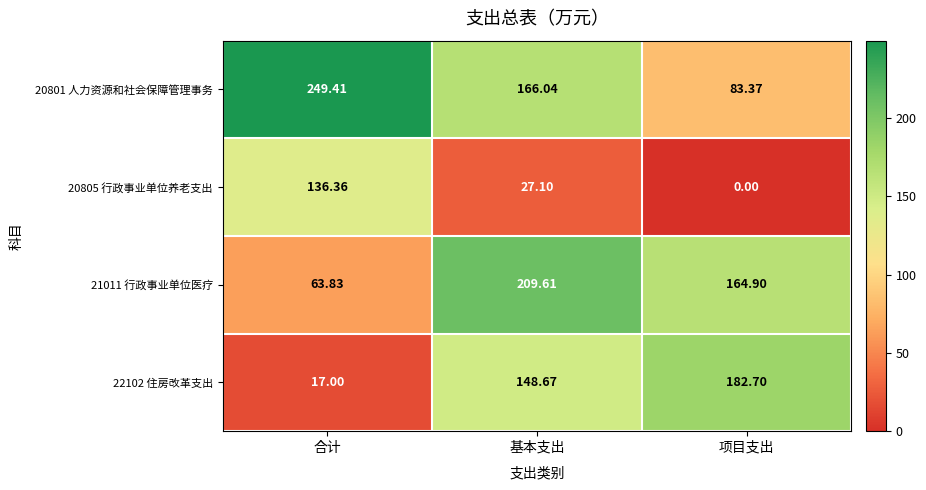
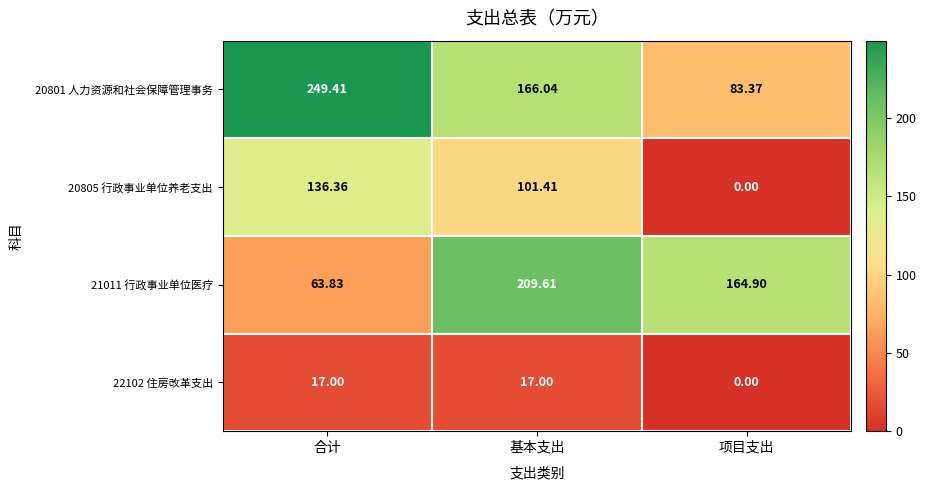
20805 行政事业单位养老支出, 基本支出: 27.10 -> 101.41
22102 住房改革支出, 基本支出: 148.67 -> 17.00
22102 住房改革支出, 项目支出: 182.70 -> 0.00
